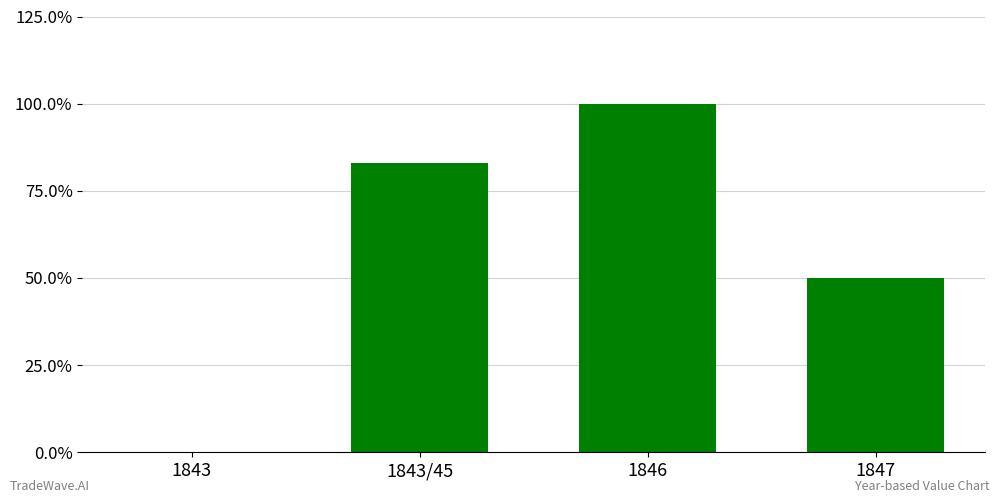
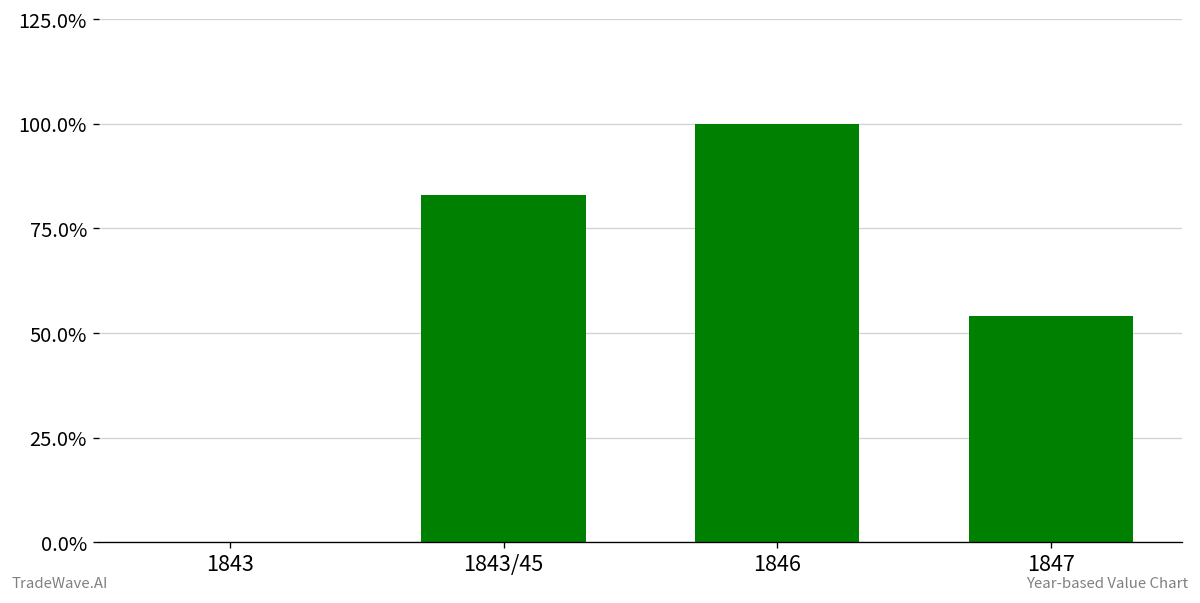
1847: 50% -> 54%
